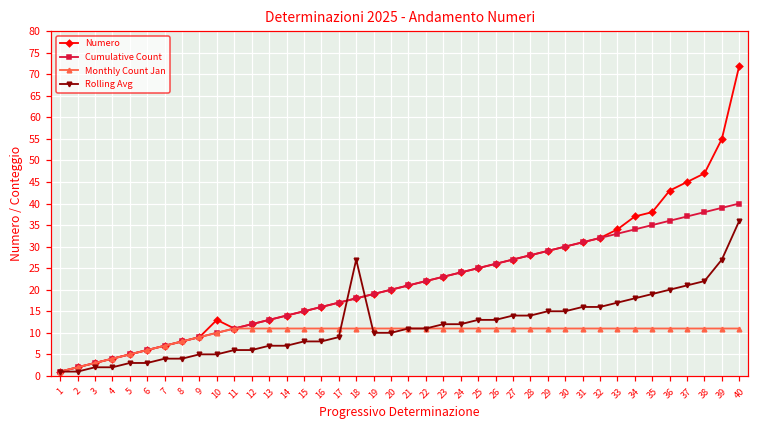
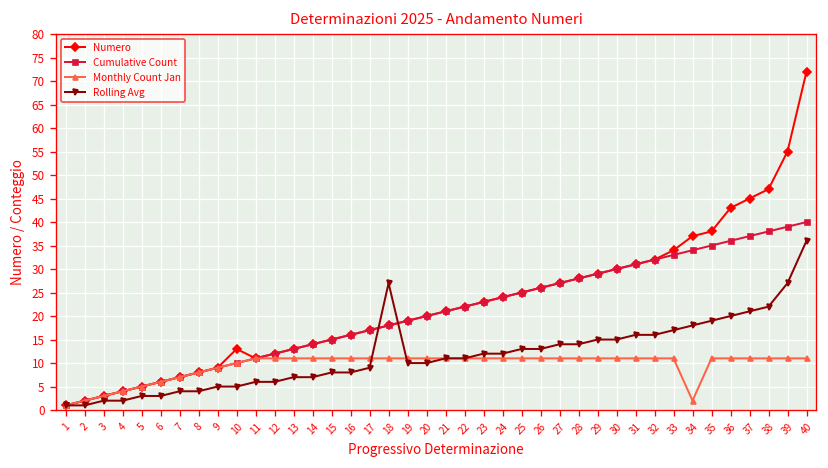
Monthly Count Jan, 34: 11 -> 2
